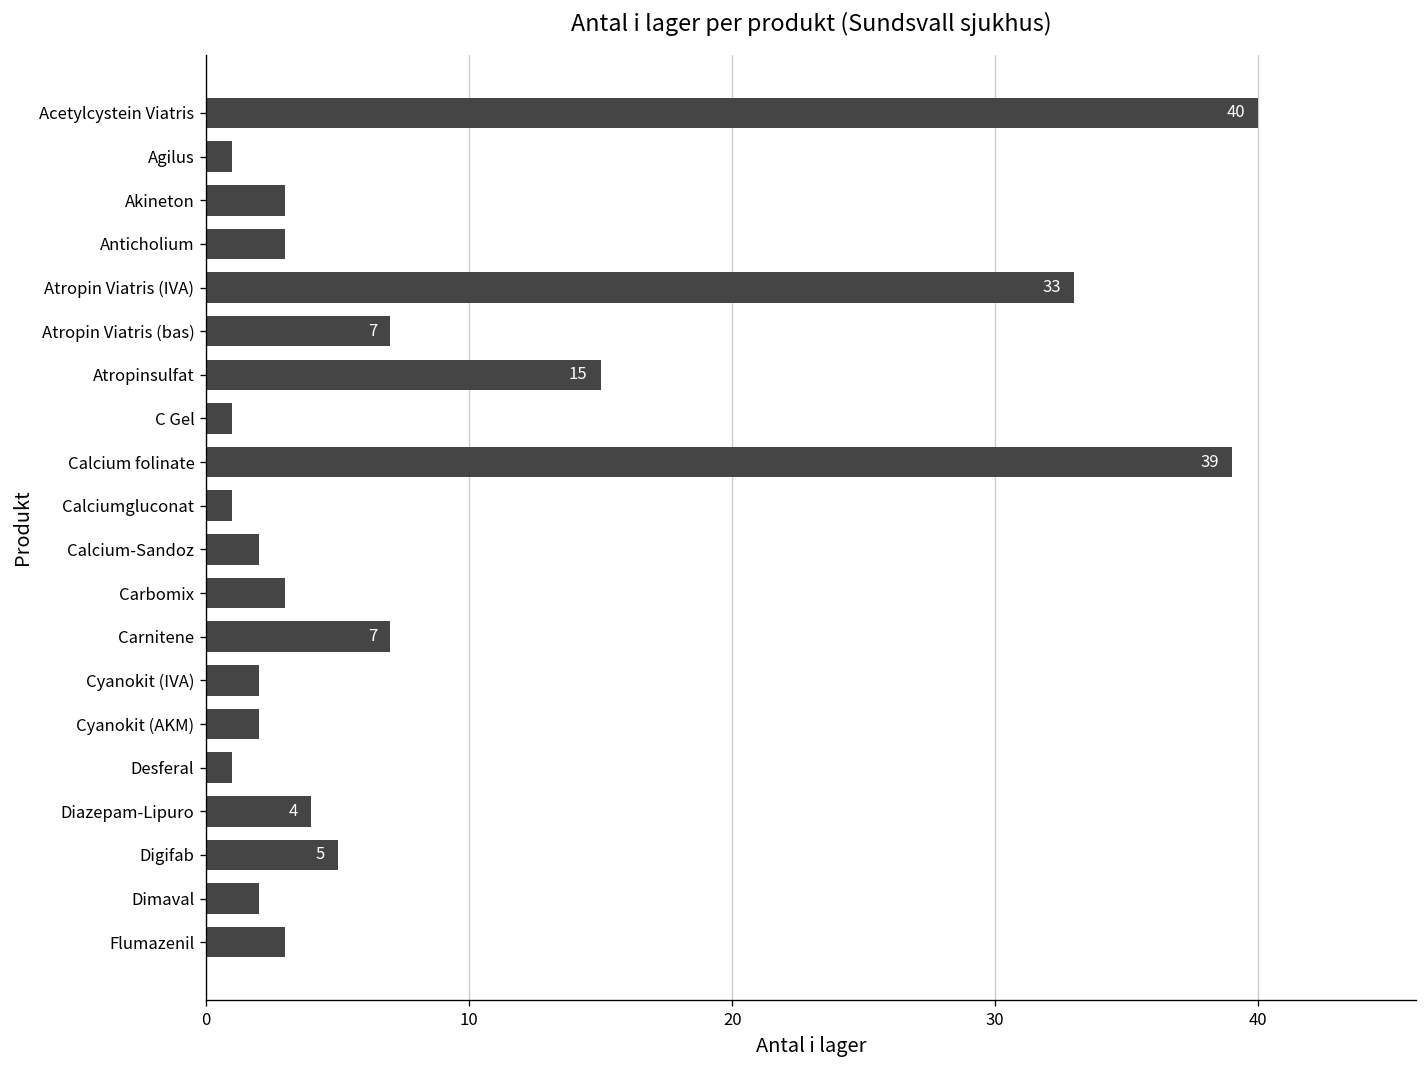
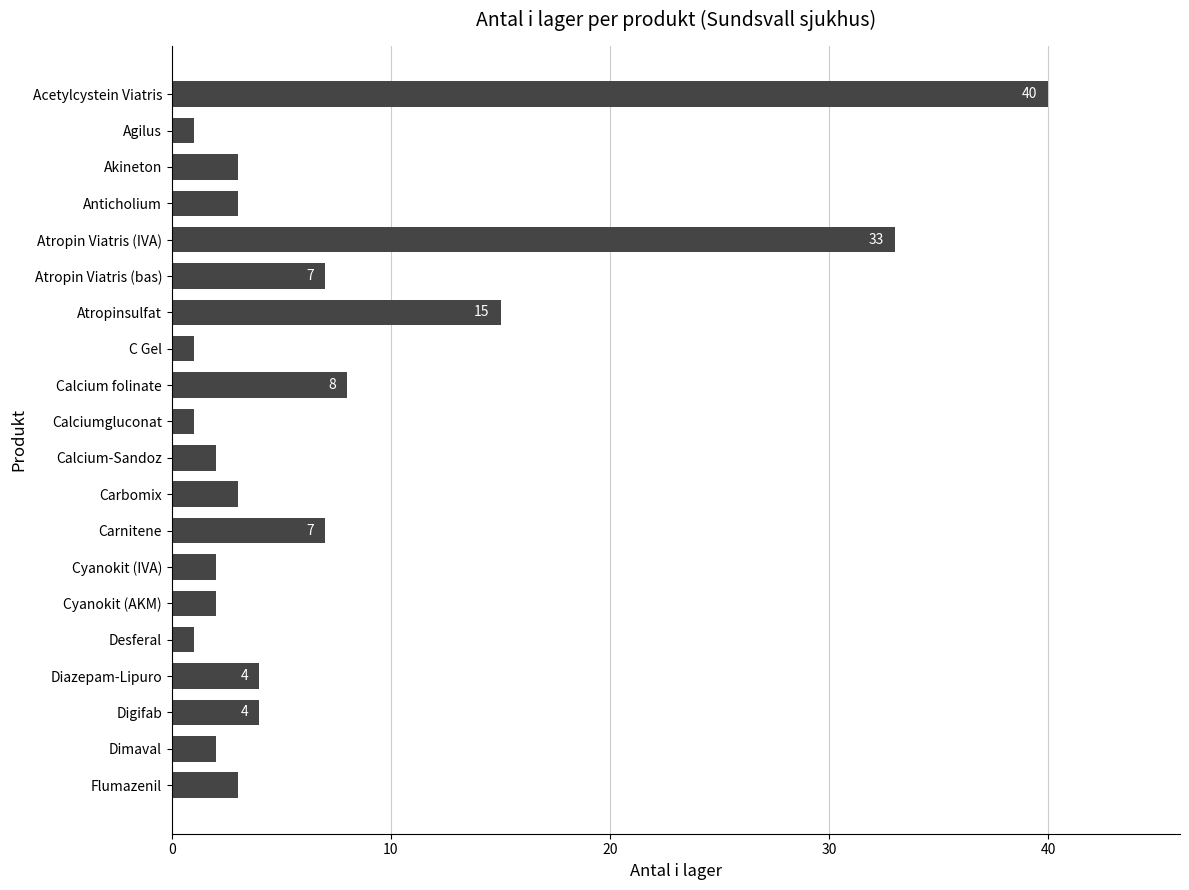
Calcium folinate: 39 -> 8
Digifab: 5 -> 4
